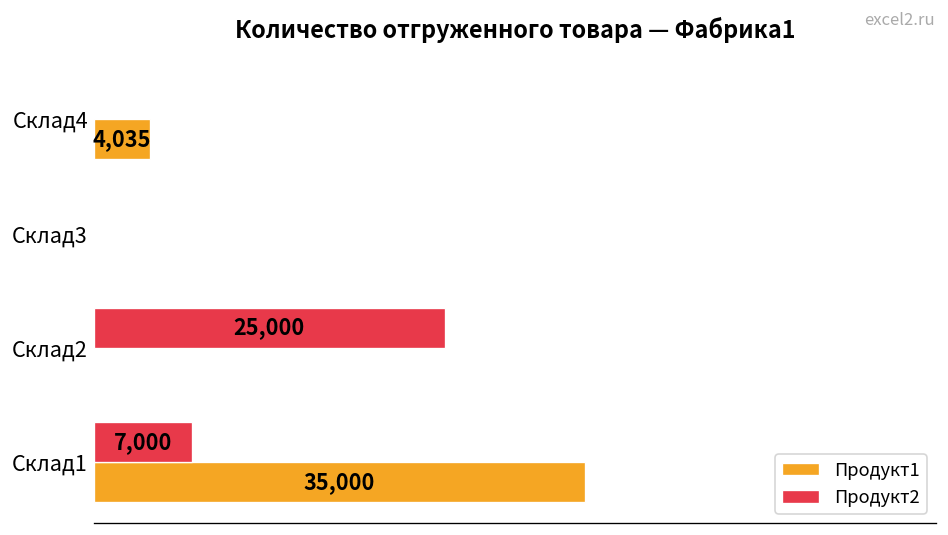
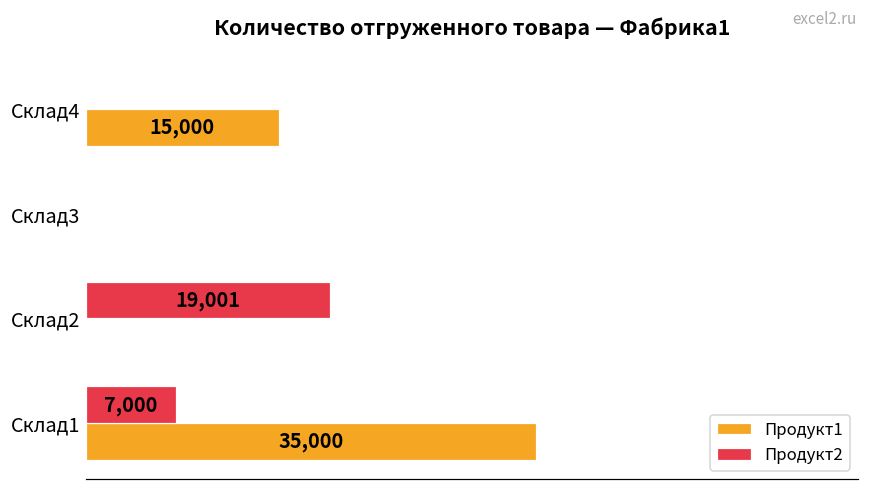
Продукт1, Склад4: 4,035 -> 15,000
Продукт2, Склад2: 25,000 -> 19,001
